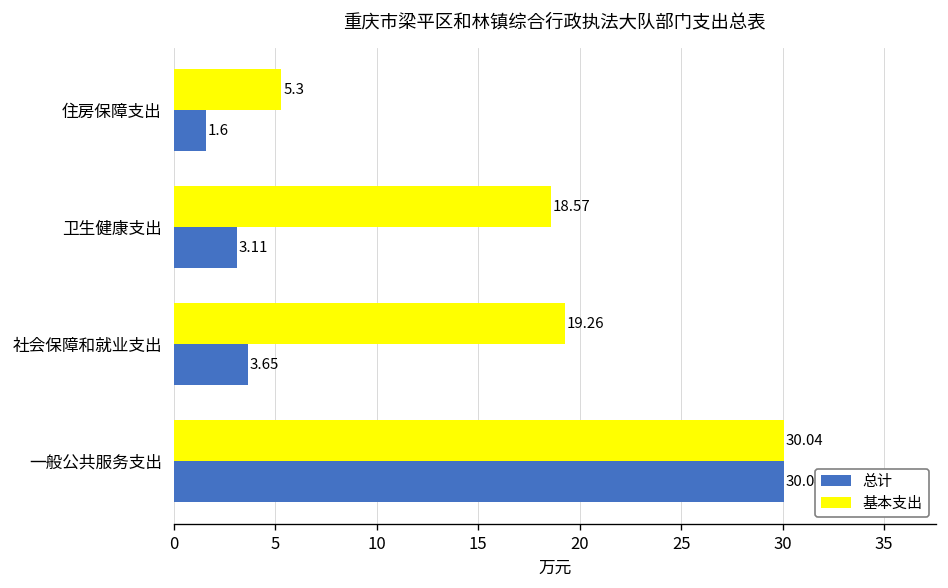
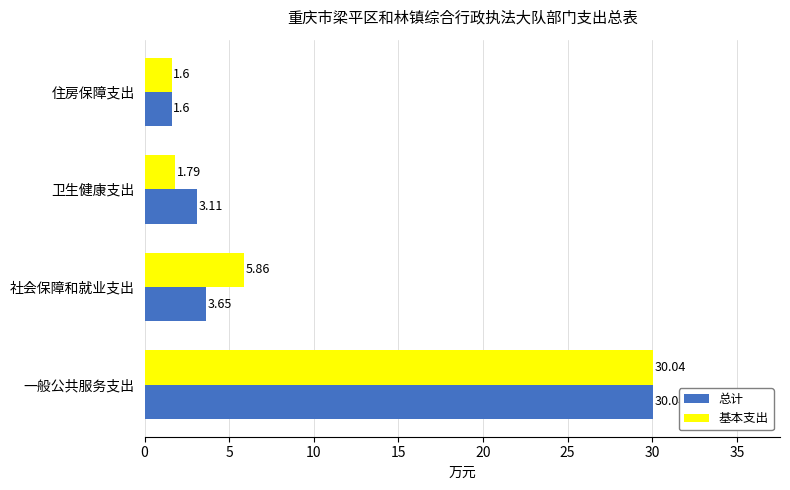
基本支出, 住房保障支出: 5.3 -> 1.6
基本支出, 卫生健康支出: 18.57 -> 1.79
基本支出, 社会保障和就业支出: 19.26 -> 5.86
